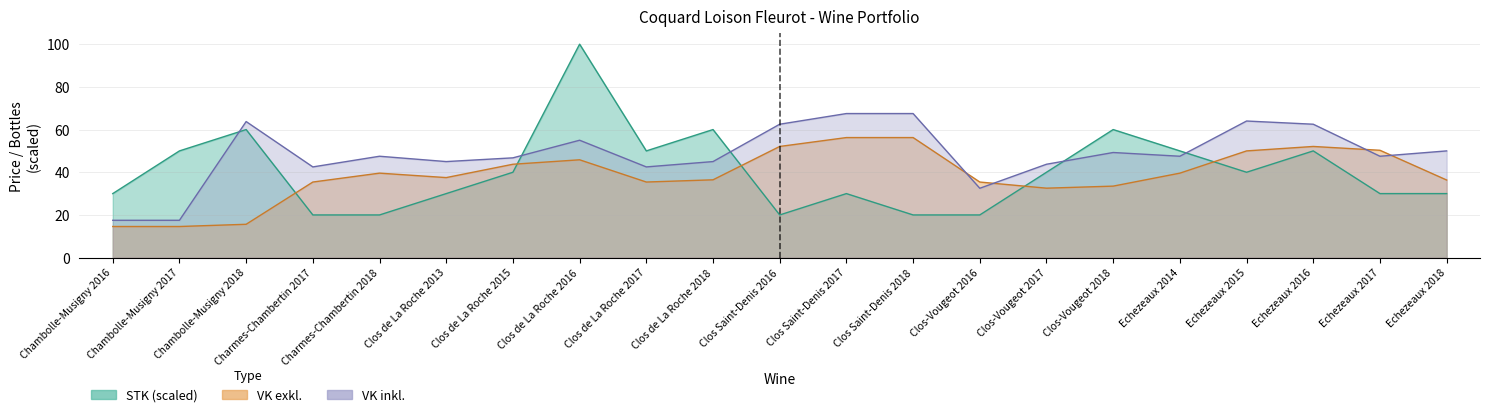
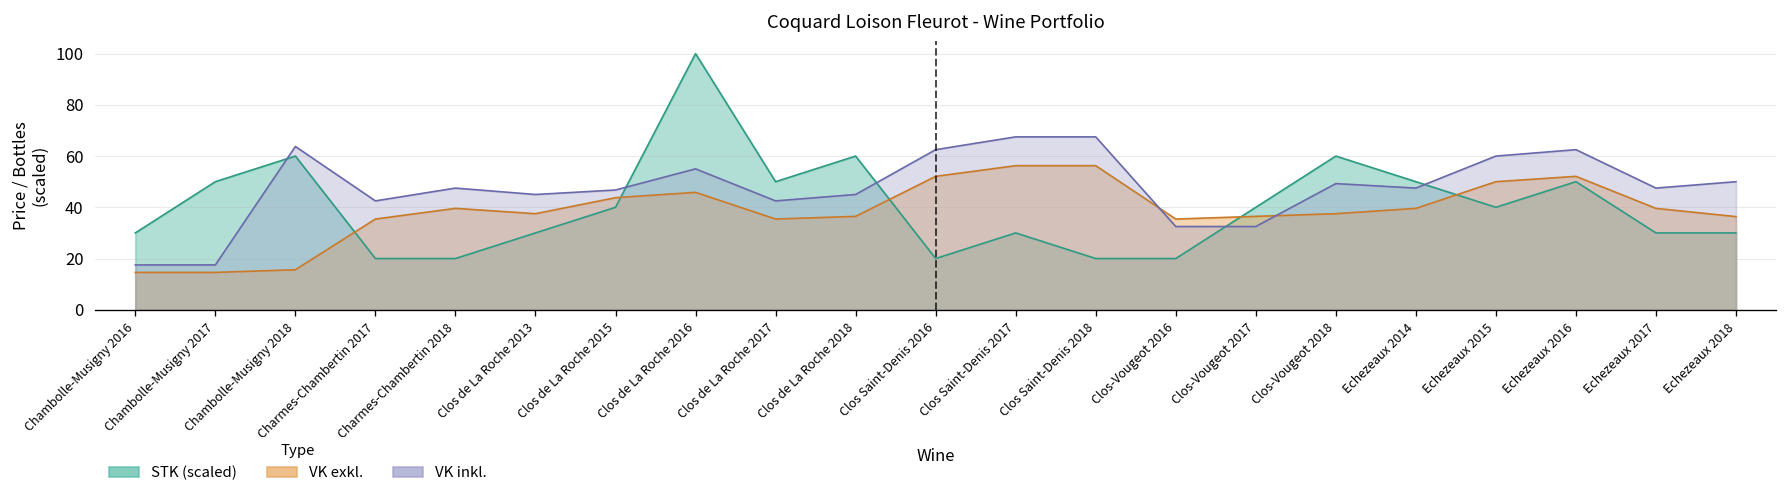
VK exkl., Clos-Vougeot 2017: 33 -> 36
VK inkl., Clos-Vougeot 2017: 44 -> 33
VK exkl., Clos-Vougeot 2018: 34 -> 38
VK inkl., Echezeaux 2015: 64 -> 60
VK exkl., Echezeaux 2017: 50 -> 40
